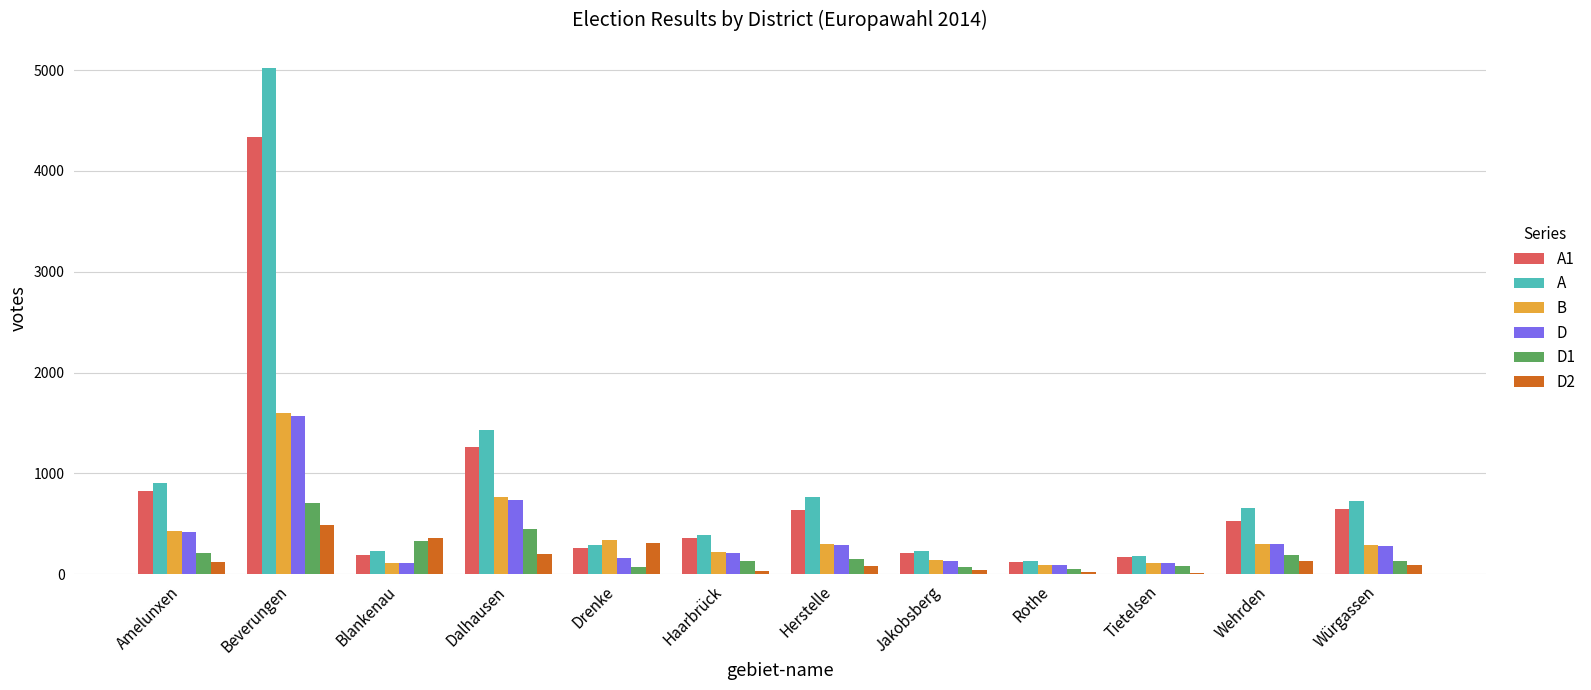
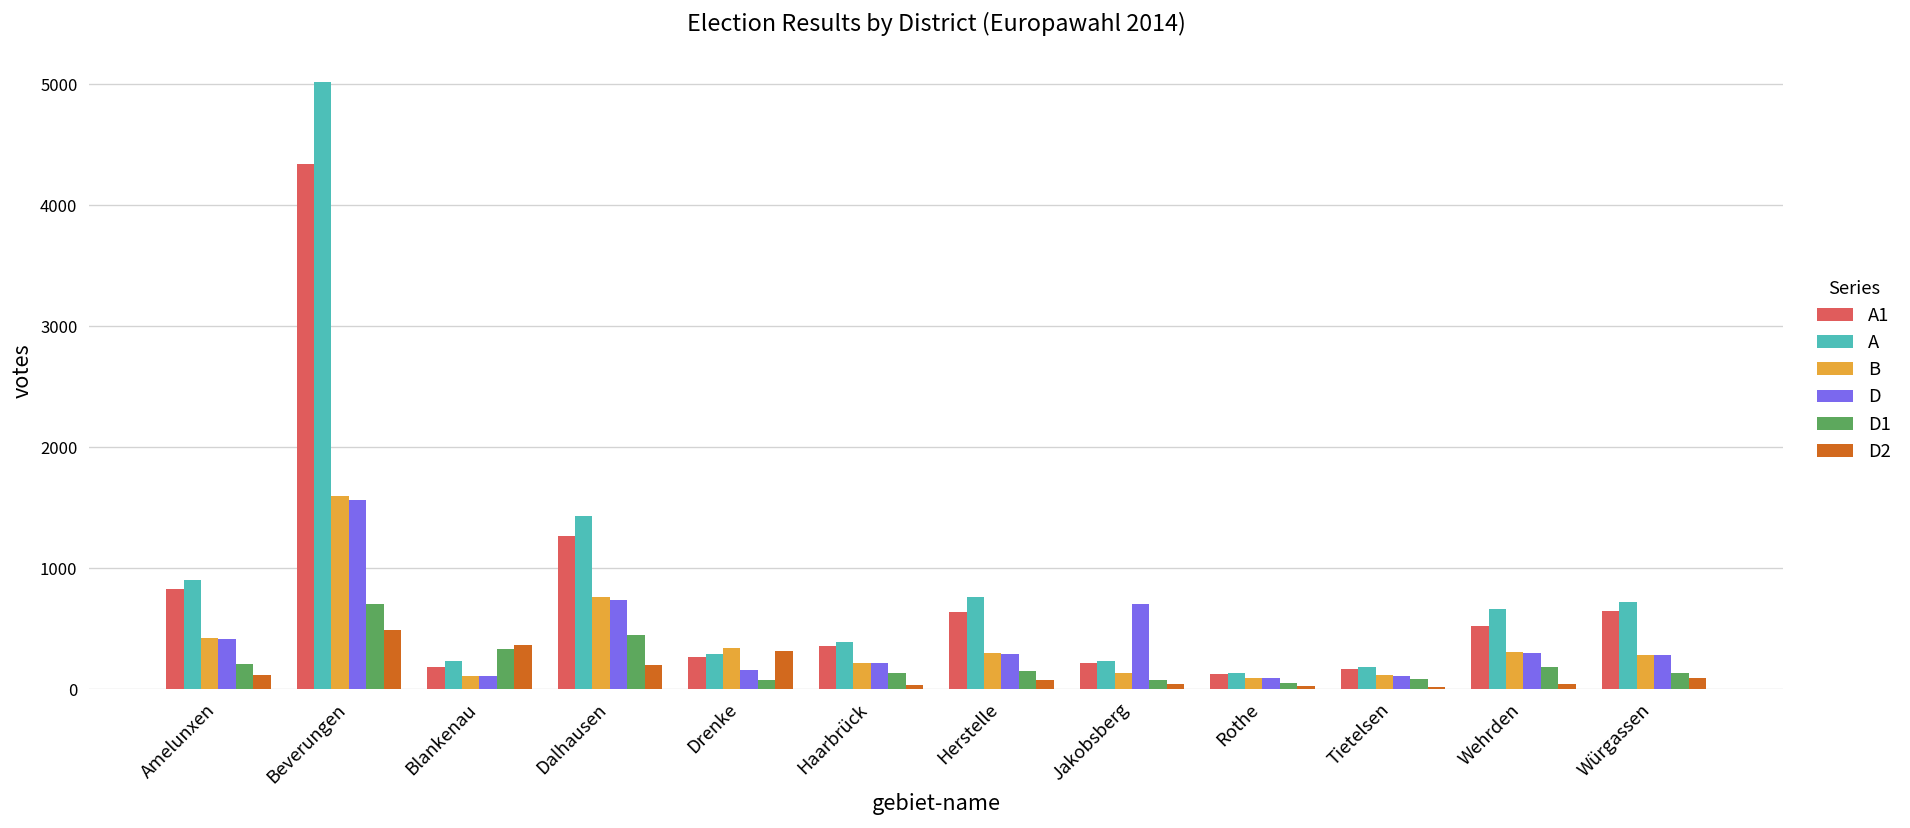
D, Jakobsberg: 130 -> 700
D2, Wehrden: 130 -> 50
